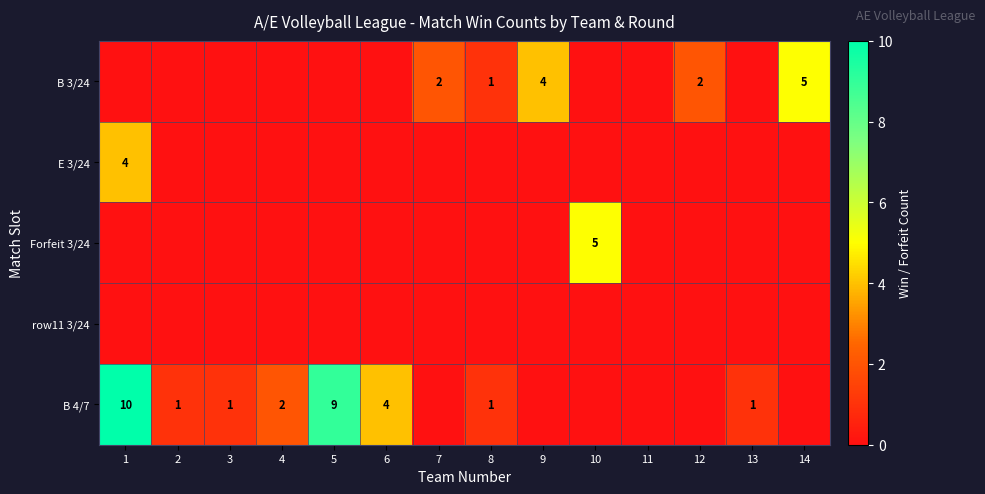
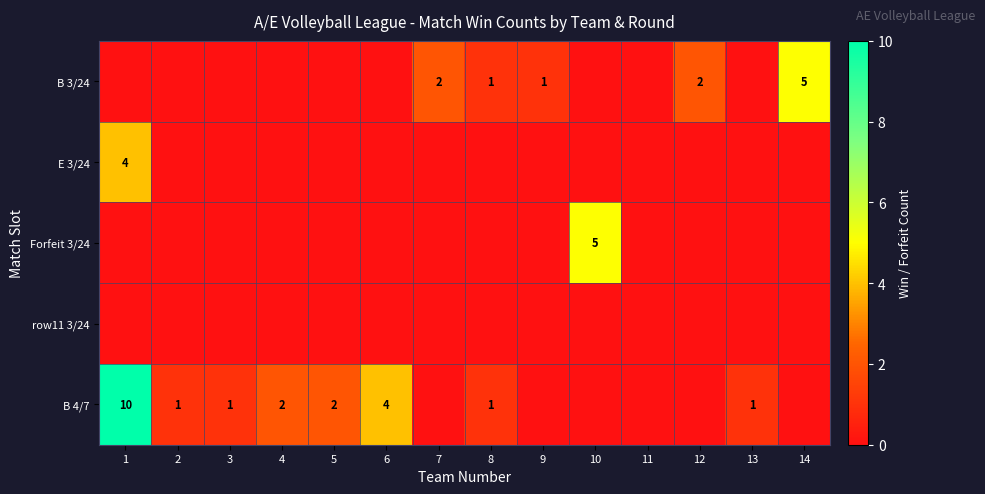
B 3/24, 9: 4 -> 1
B 4/7, 5: 9 -> 2
